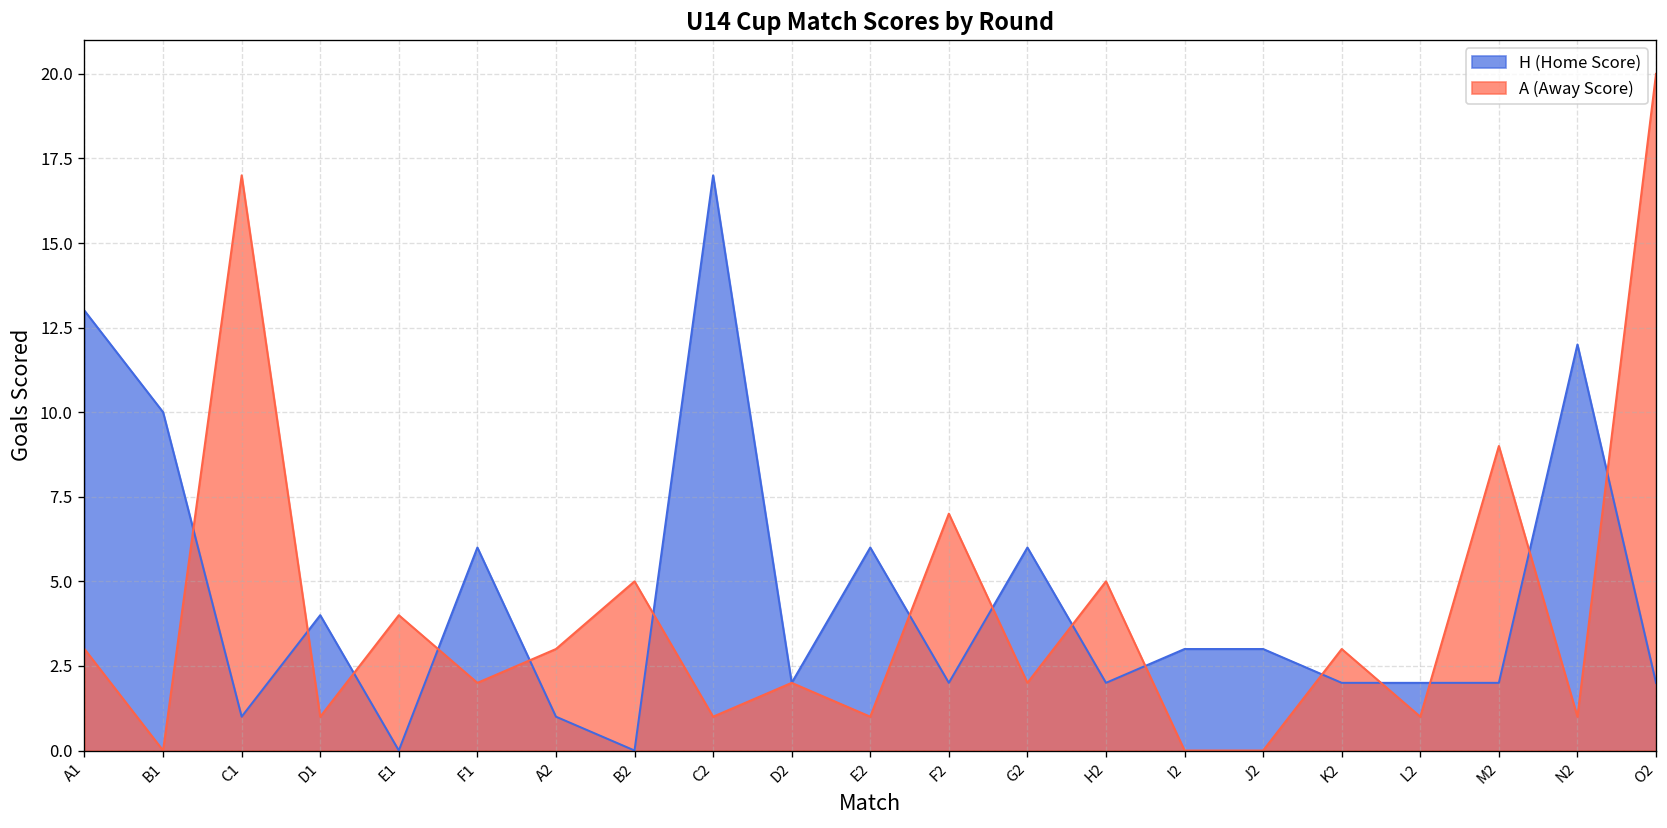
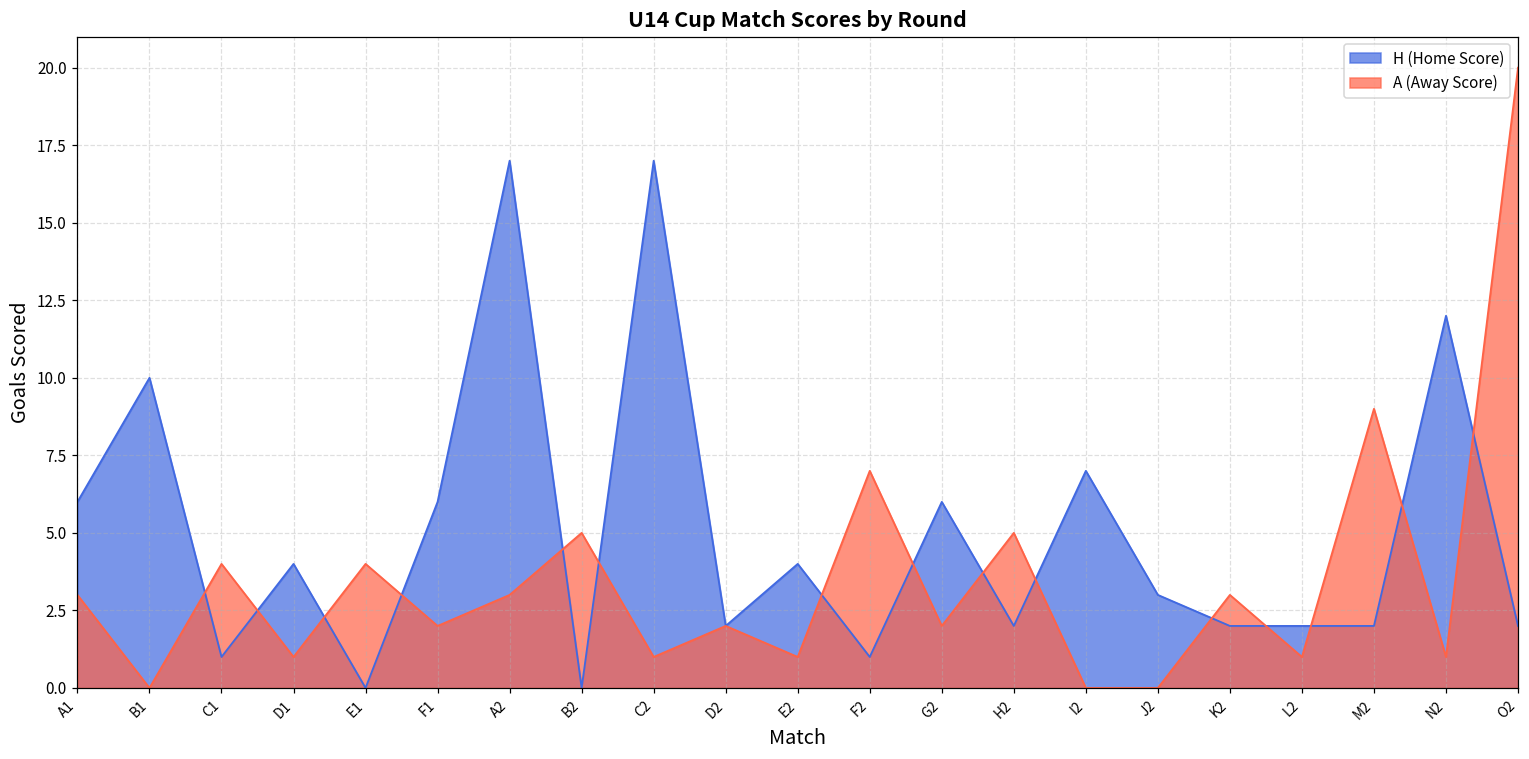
H (Home Score), A1: 13 -> 6
A (Away Score), C1: 17 -> 4
H (Home Score), A2: 1 -> 17
H (Home Score), E2: 6 -> 4
H (Home Score), F2: 2 -> 1
H (Home Score), I2: 3 -> 7
